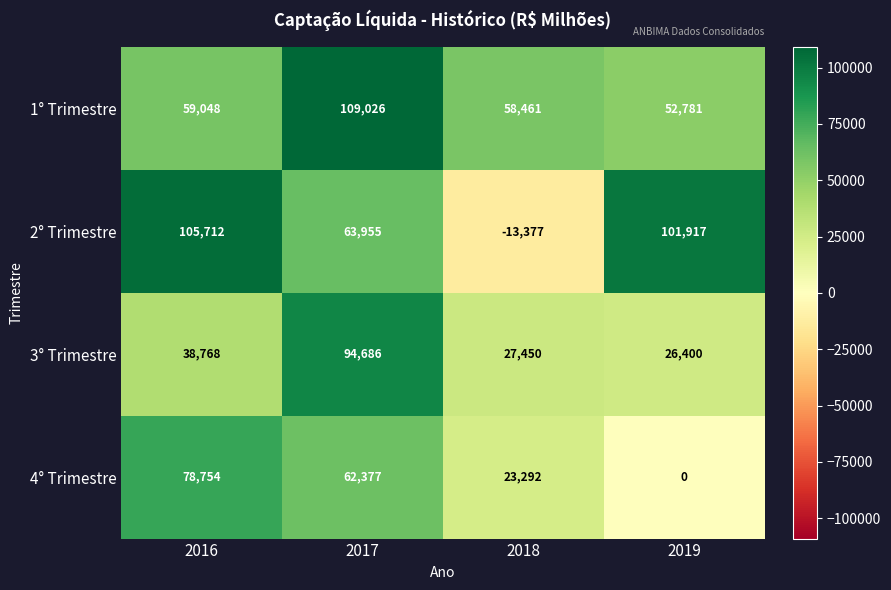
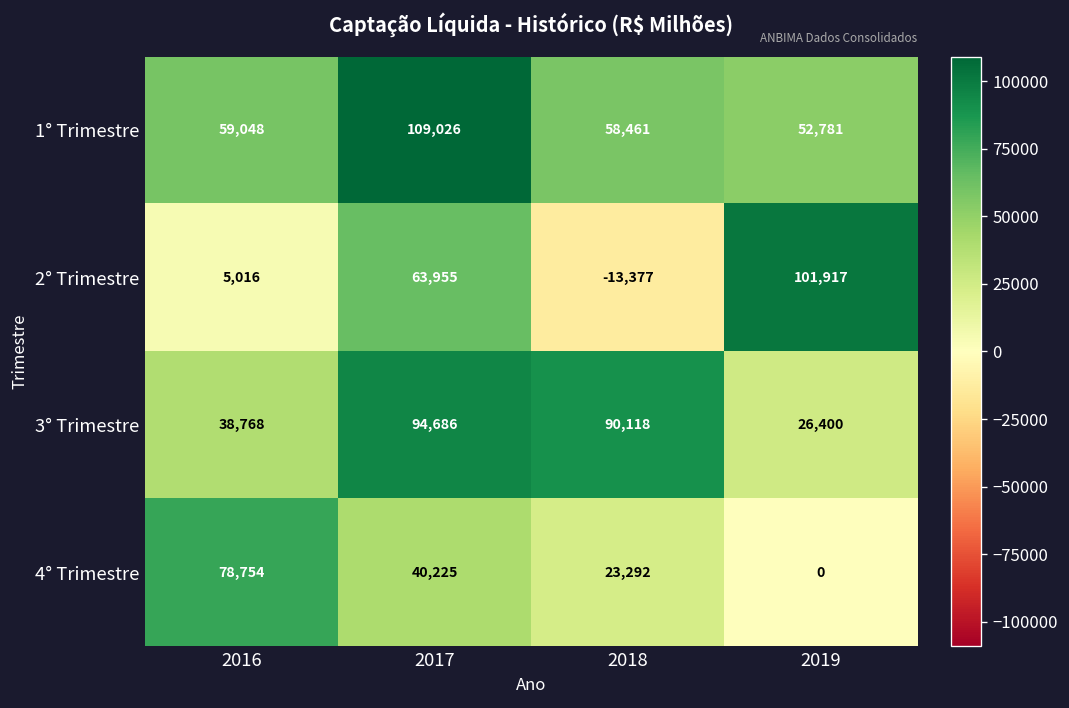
2° Trimestre, 2016: 105,712 -> 5,016
3° Trimestre, 2018: 27,450 -> 90,118
4° Trimestre, 2017: 62,377 -> 40,225
